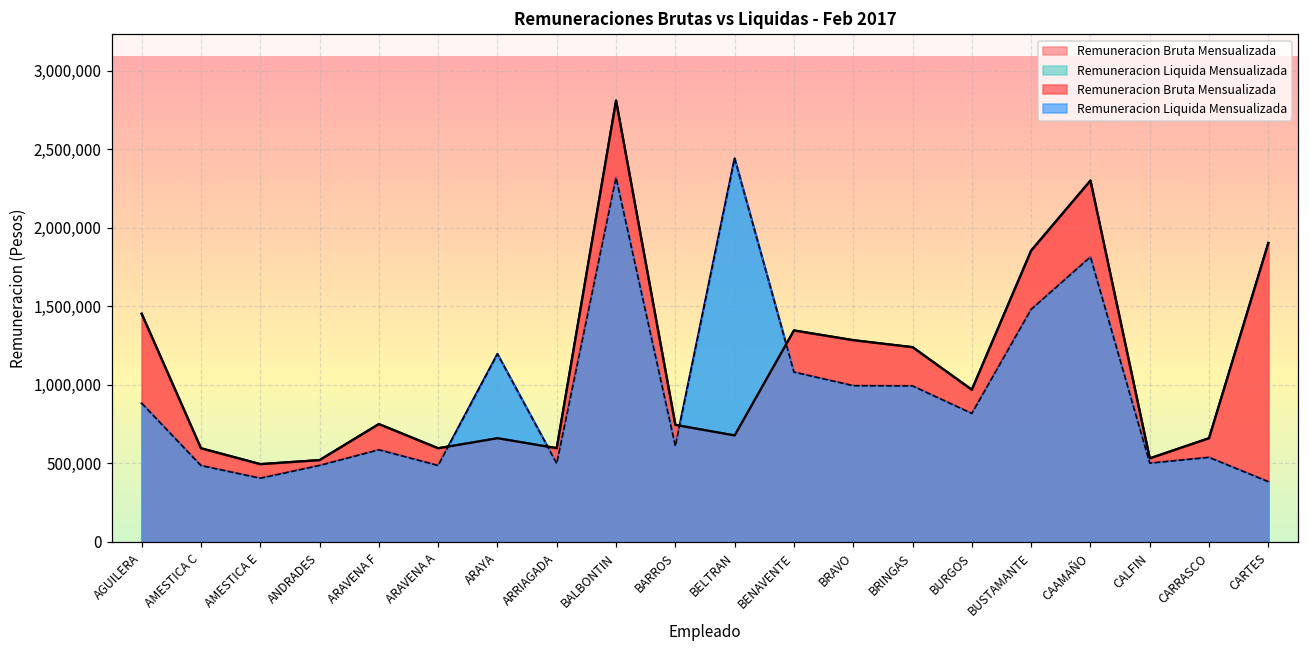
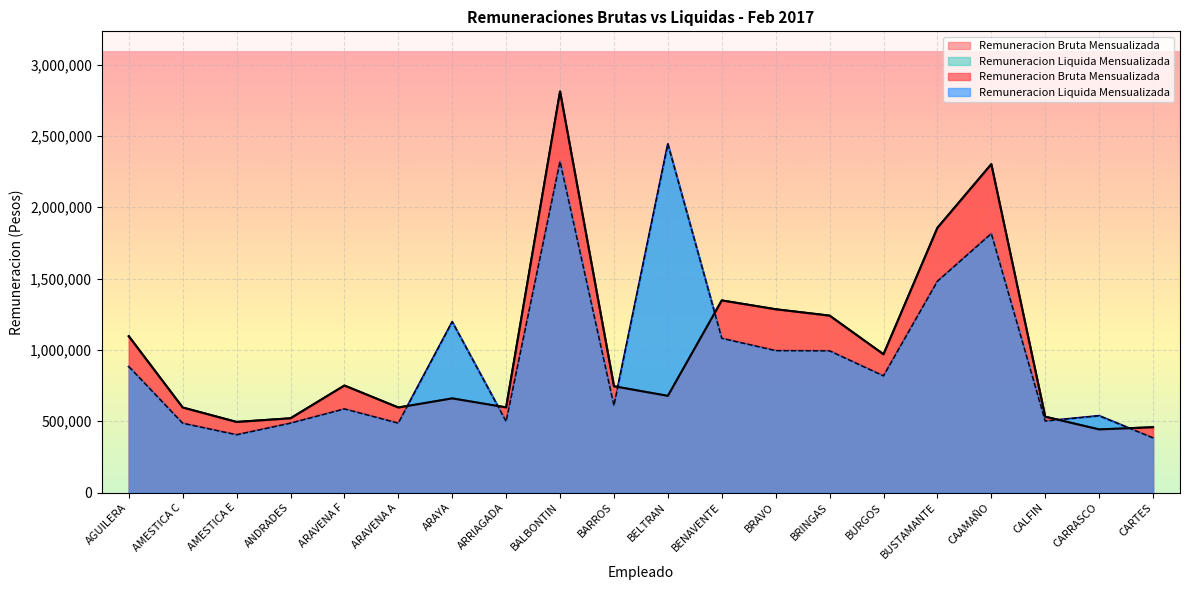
Remuneracion Bruta Mensualizada, AGUILERA: 1,450,000 -> 1,100,000
Remuneracion Bruta Mensualizada, CARRASCO: 660,000 -> 440,000
Remuneracion Bruta Mensualizada, CARTES: 1,900,000 -> 460,000
